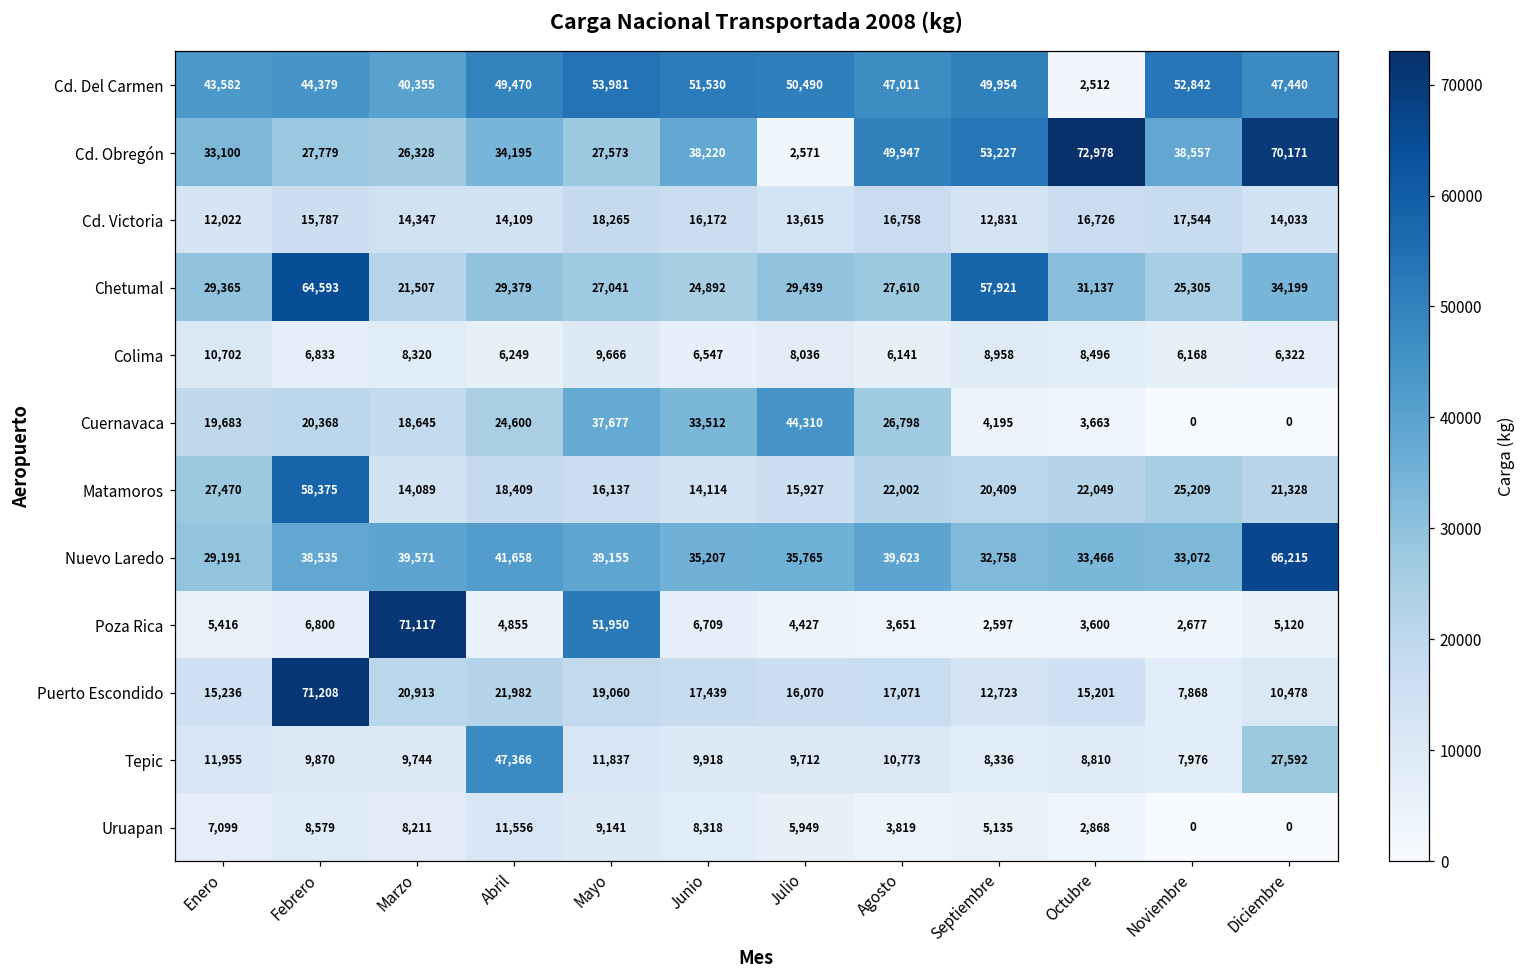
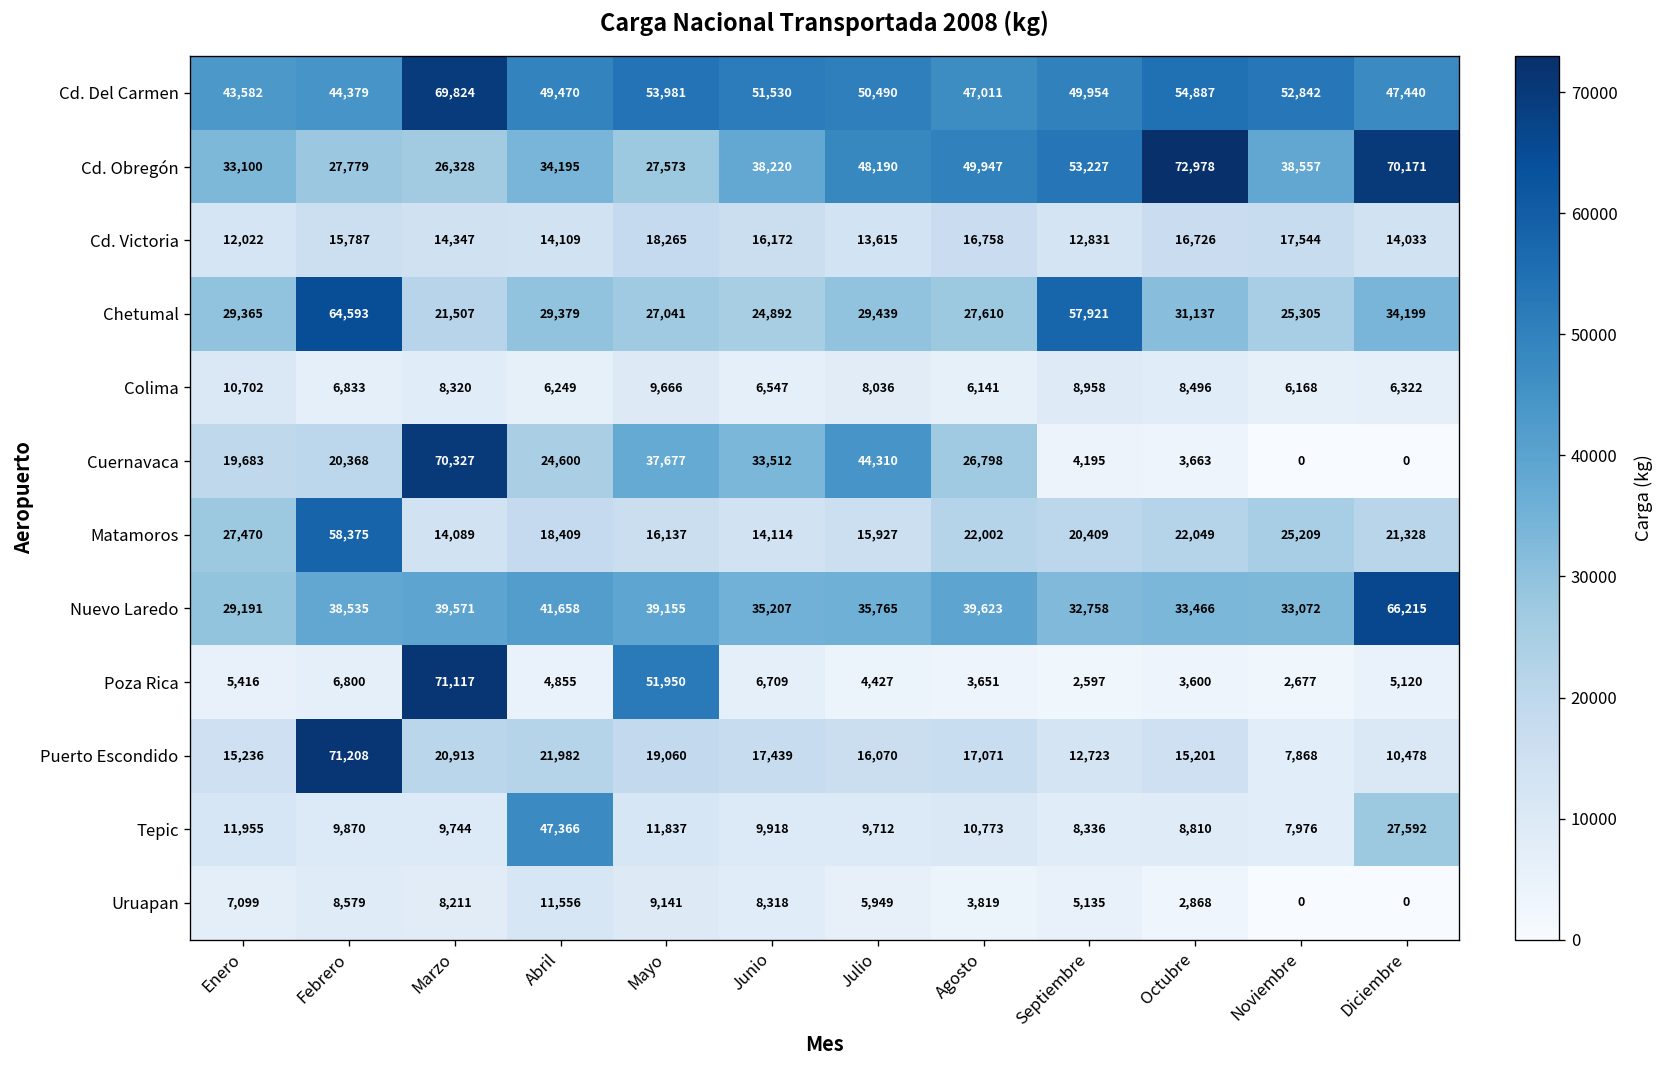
Cd. Del Carmen, Marzo: 40,355 -> 69,824
Cd. Del Carmen, Octubre: 2,512 -> 54,887
Cd. Obregón, Julio: 2,571 -> 48,190
Cuernavaca, Marzo: 18,645 -> 70,327
